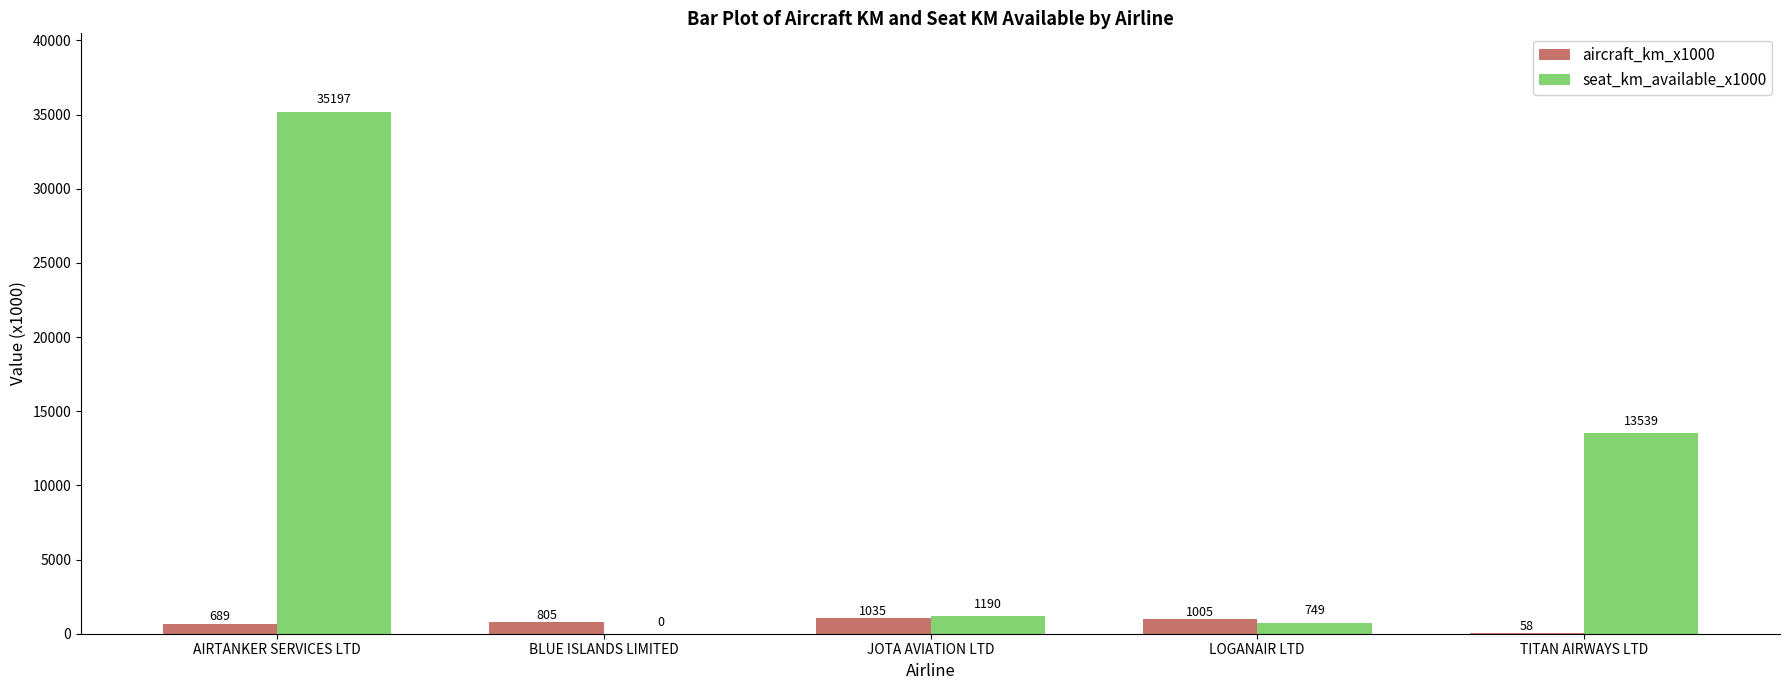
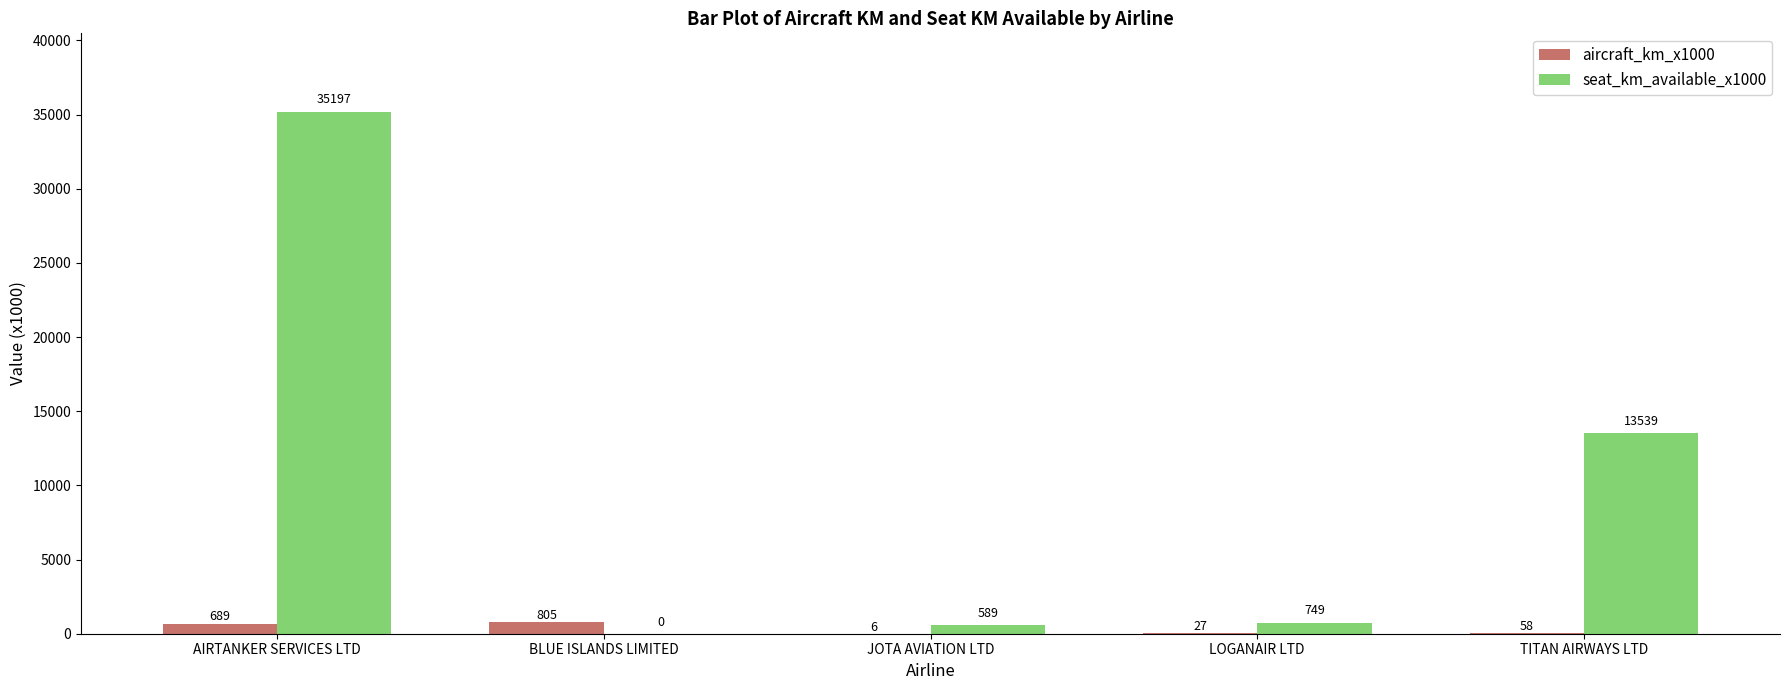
aircraft_km_x1000, JOTA AVIATION LTD: 1035 -> 6
seat_km_available_x1000, JOTA AVIATION LTD: 1190 -> 589
aircraft_km_x1000, LOGANAIR LTD: 1005 -> 27
